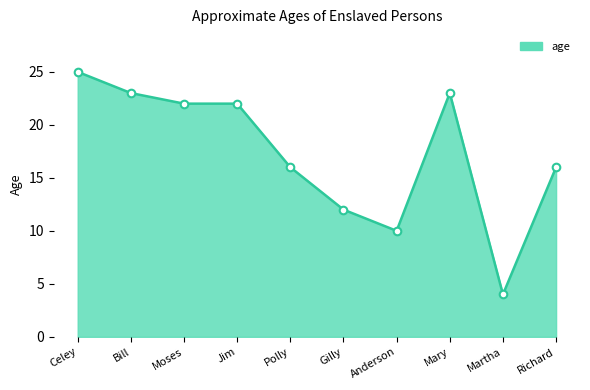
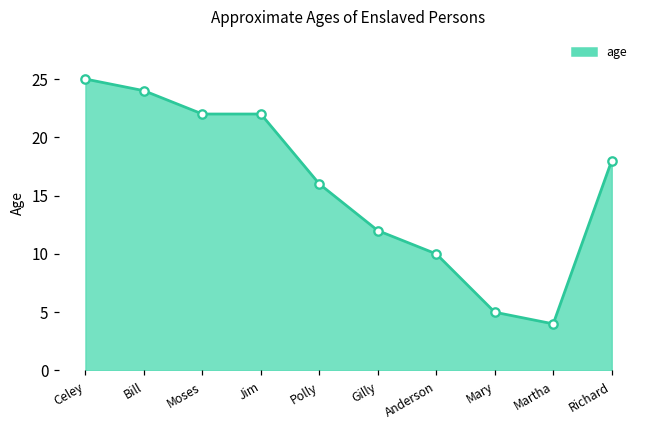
Bill: 23 -> 24
Mary: 23 -> 5
Richard: 16 -> 18
